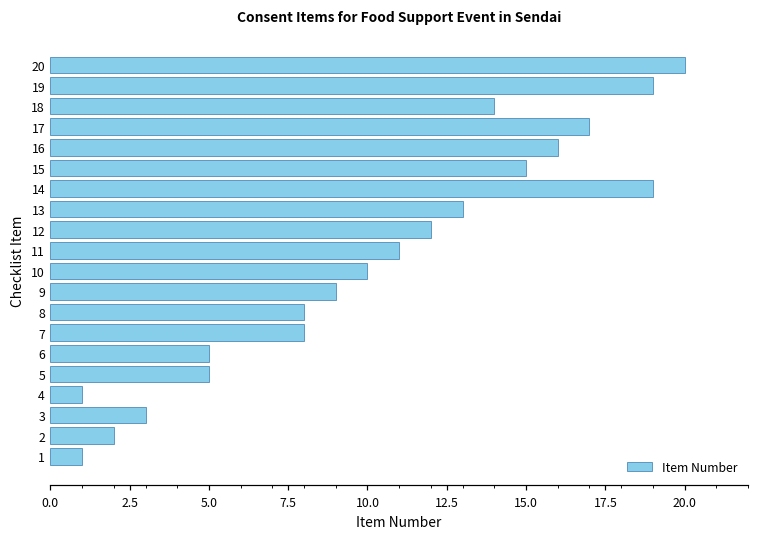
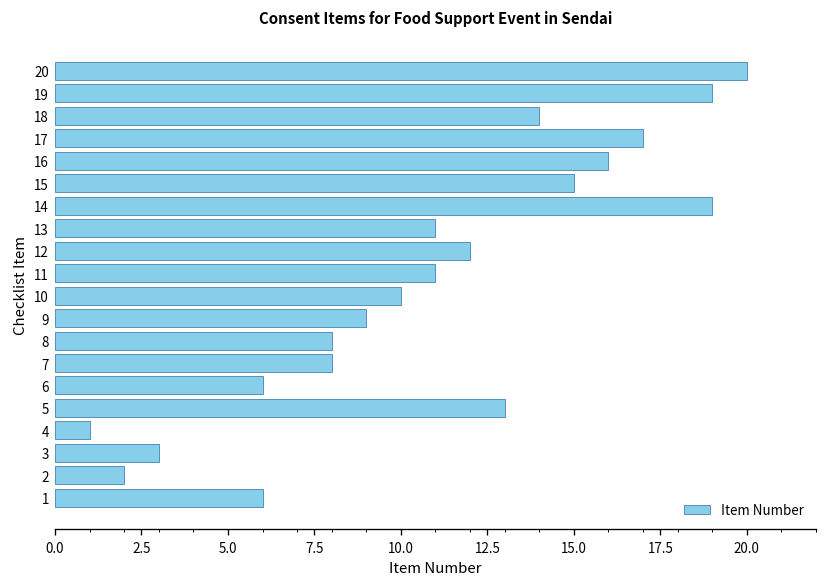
13: 13 -> 11
6: 5 -> 6
5: 5 -> 13
1: 1 -> 6
